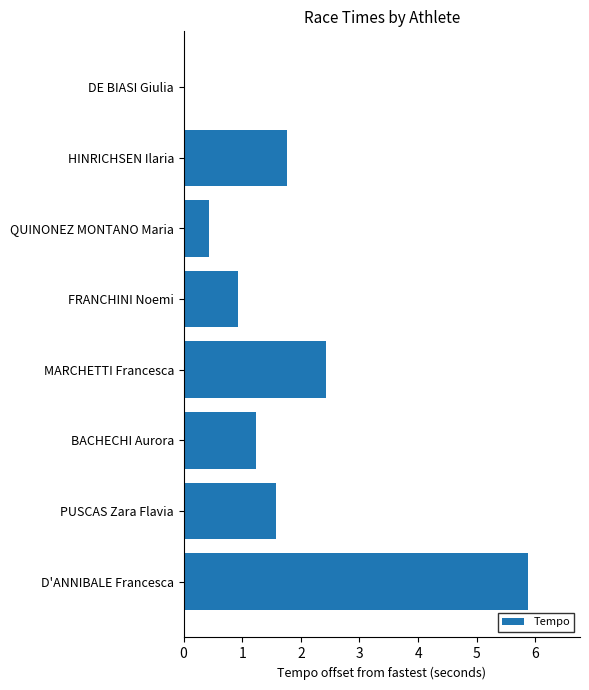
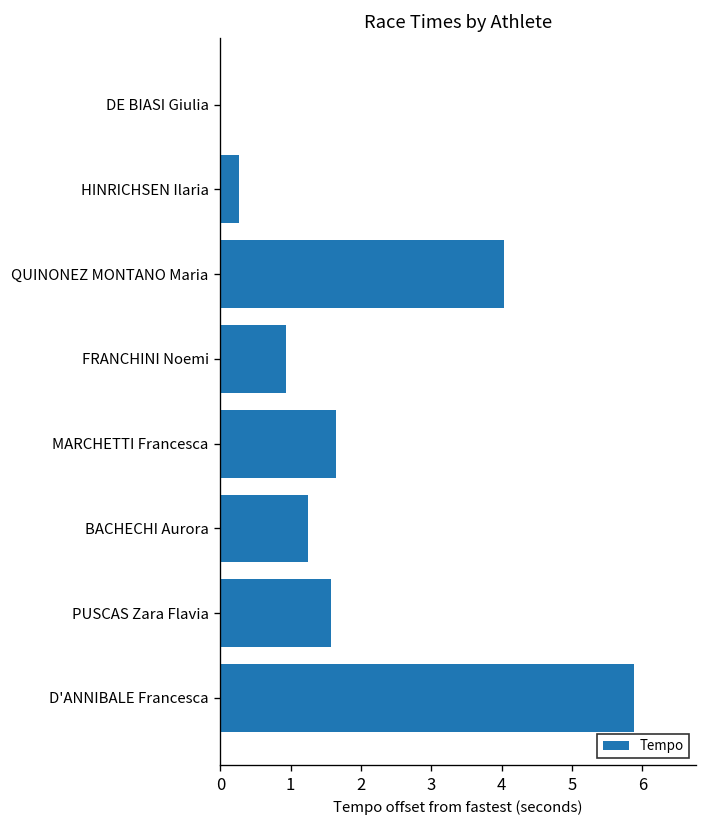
HINRICHSEN Ilaria: 1.8 -> 0.3
QUINONEZ MONTANO Maria: 0.4 -> 4.0
MARCHETTI Francesca: 2.4 -> 1.6
